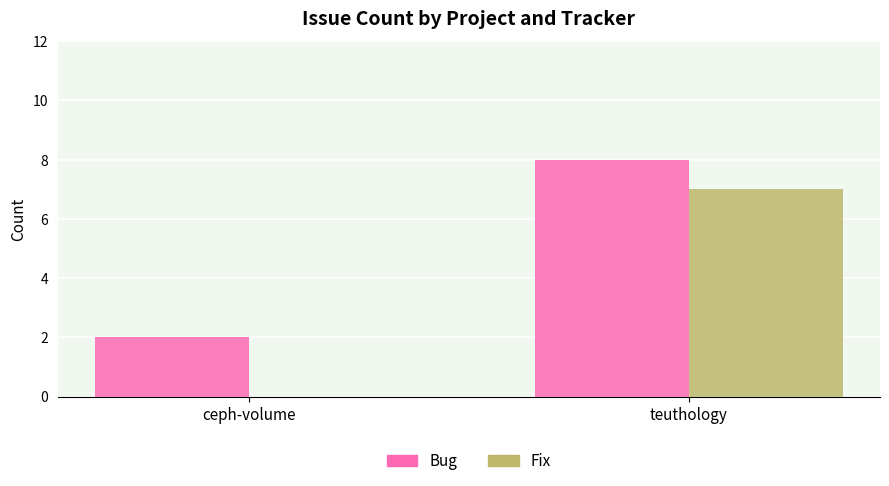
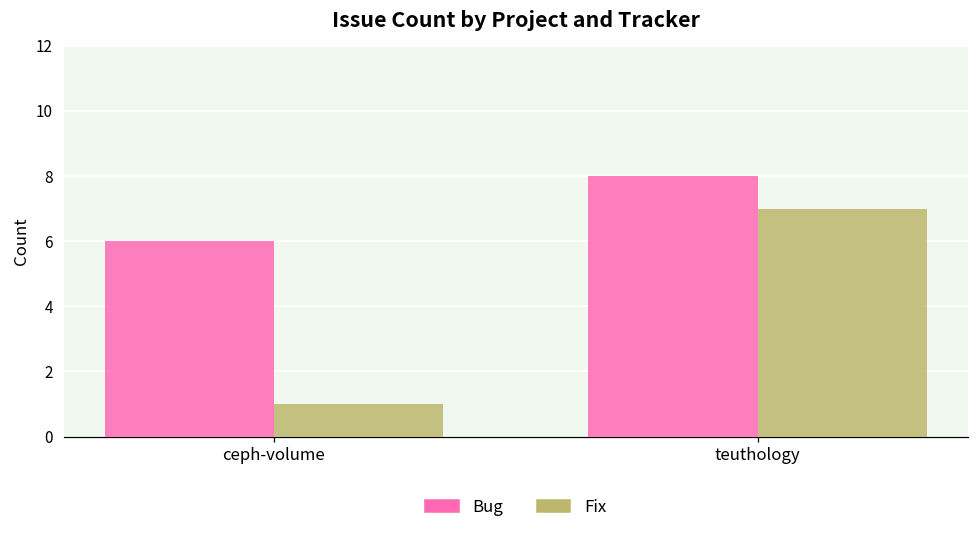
Bug, ceph-volume: 2 -> 6
Fix, ceph-volume: 0 -> 1
